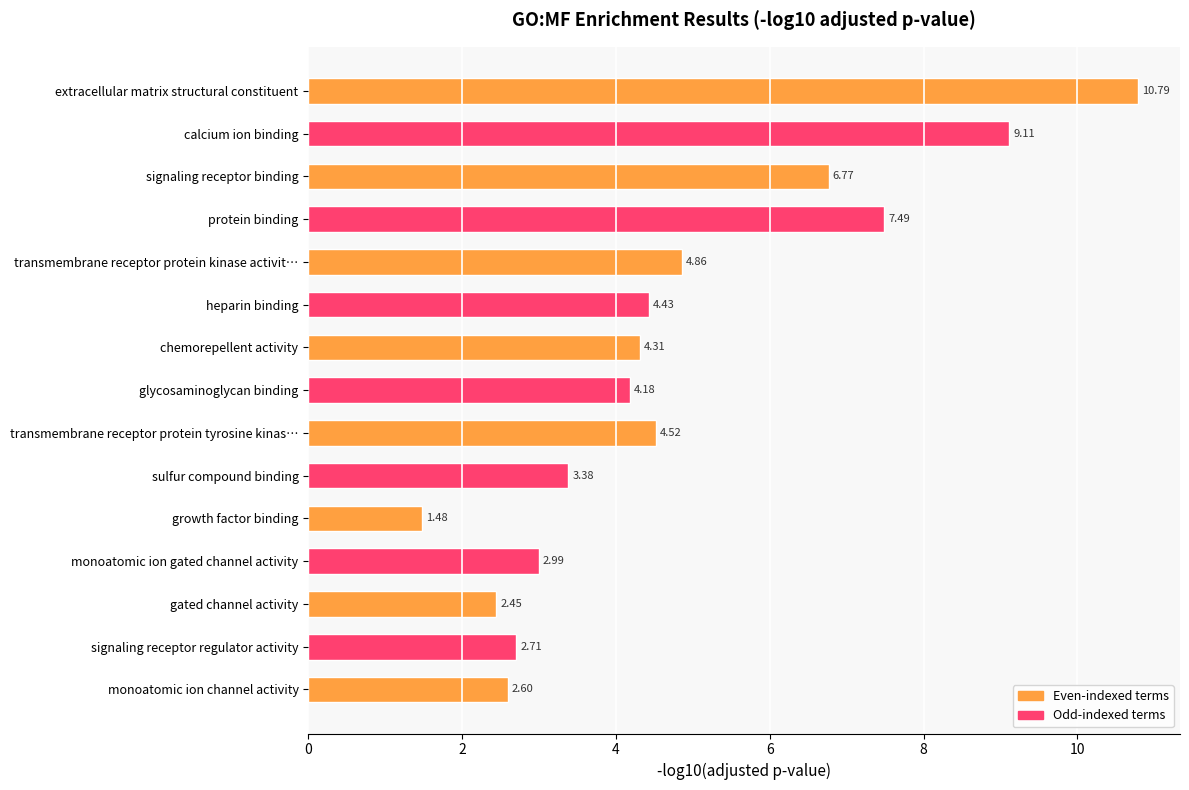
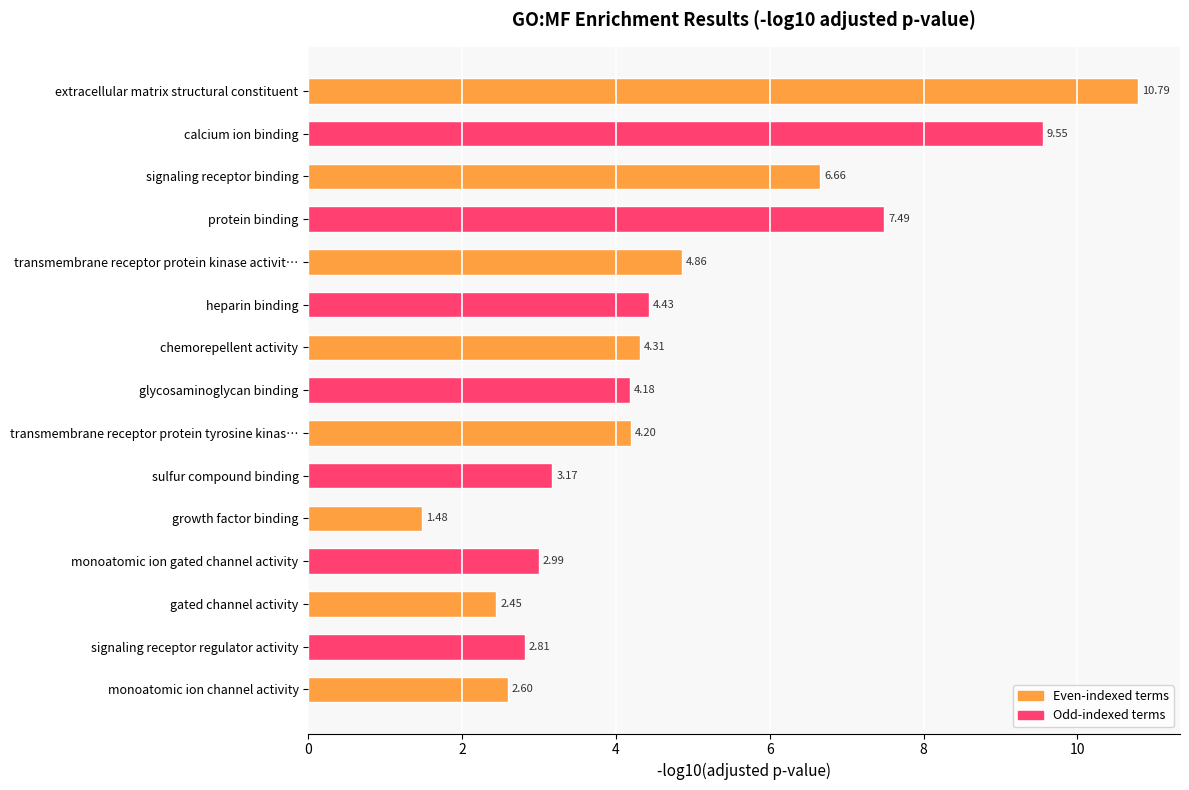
calcium ion binding: 9.11 -> 9.55
signaling receptor binding: 6.77 -> 6.66
transmembrane receptor protein tyrosine kinas…: 4.52 -> 4.20
sulfur compound binding: 3.38 -> 3.17
signaling receptor regulator activity: 2.71 -> 2.81
